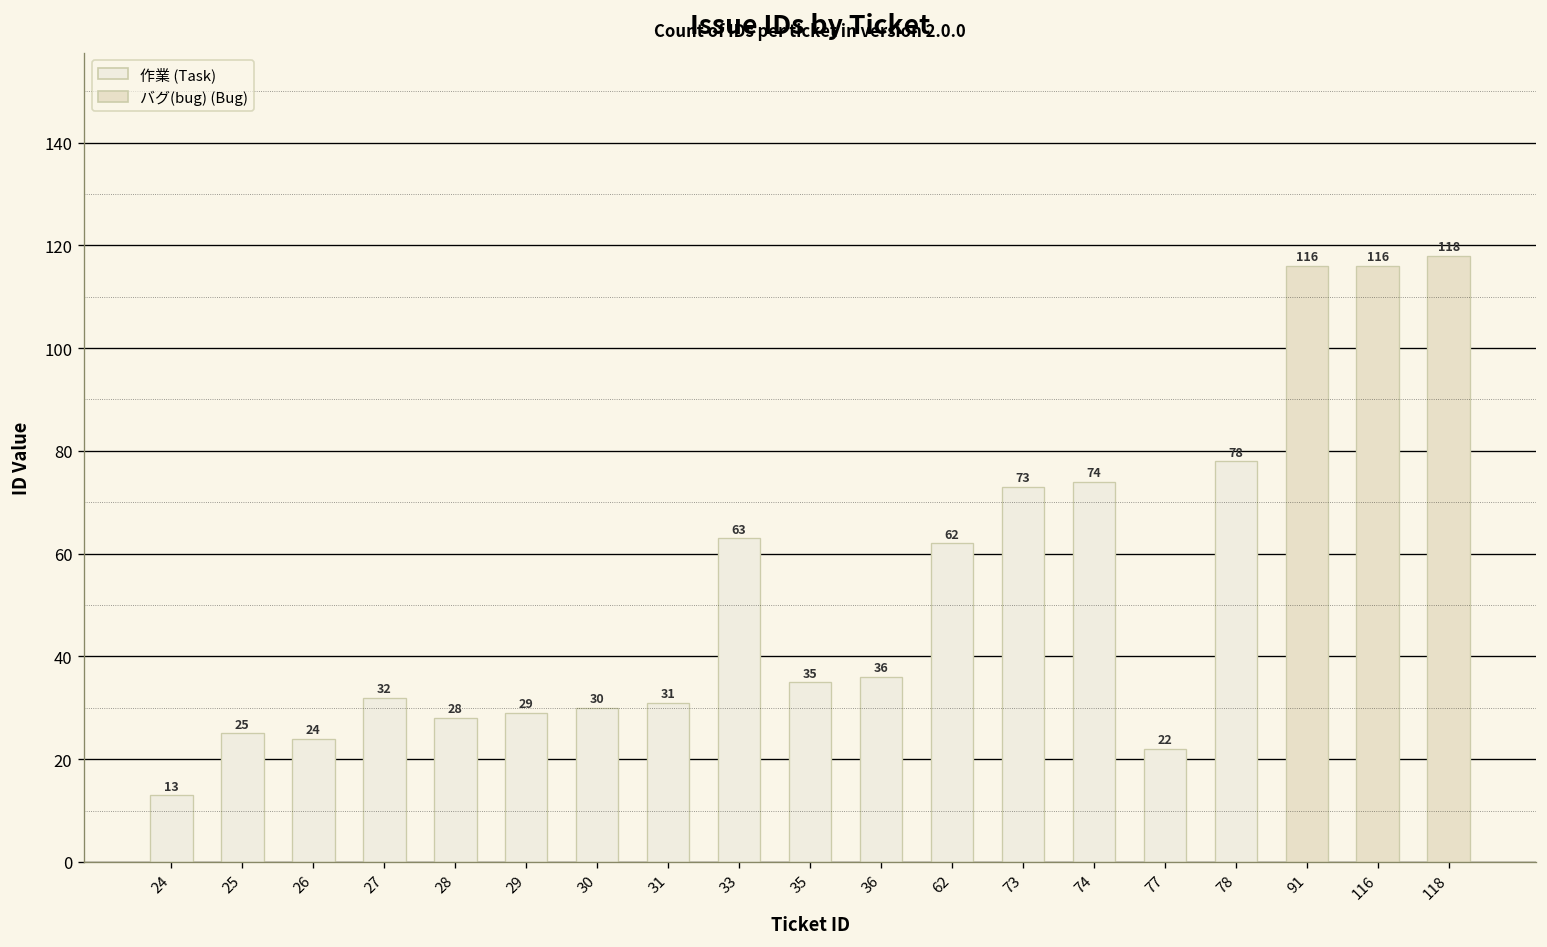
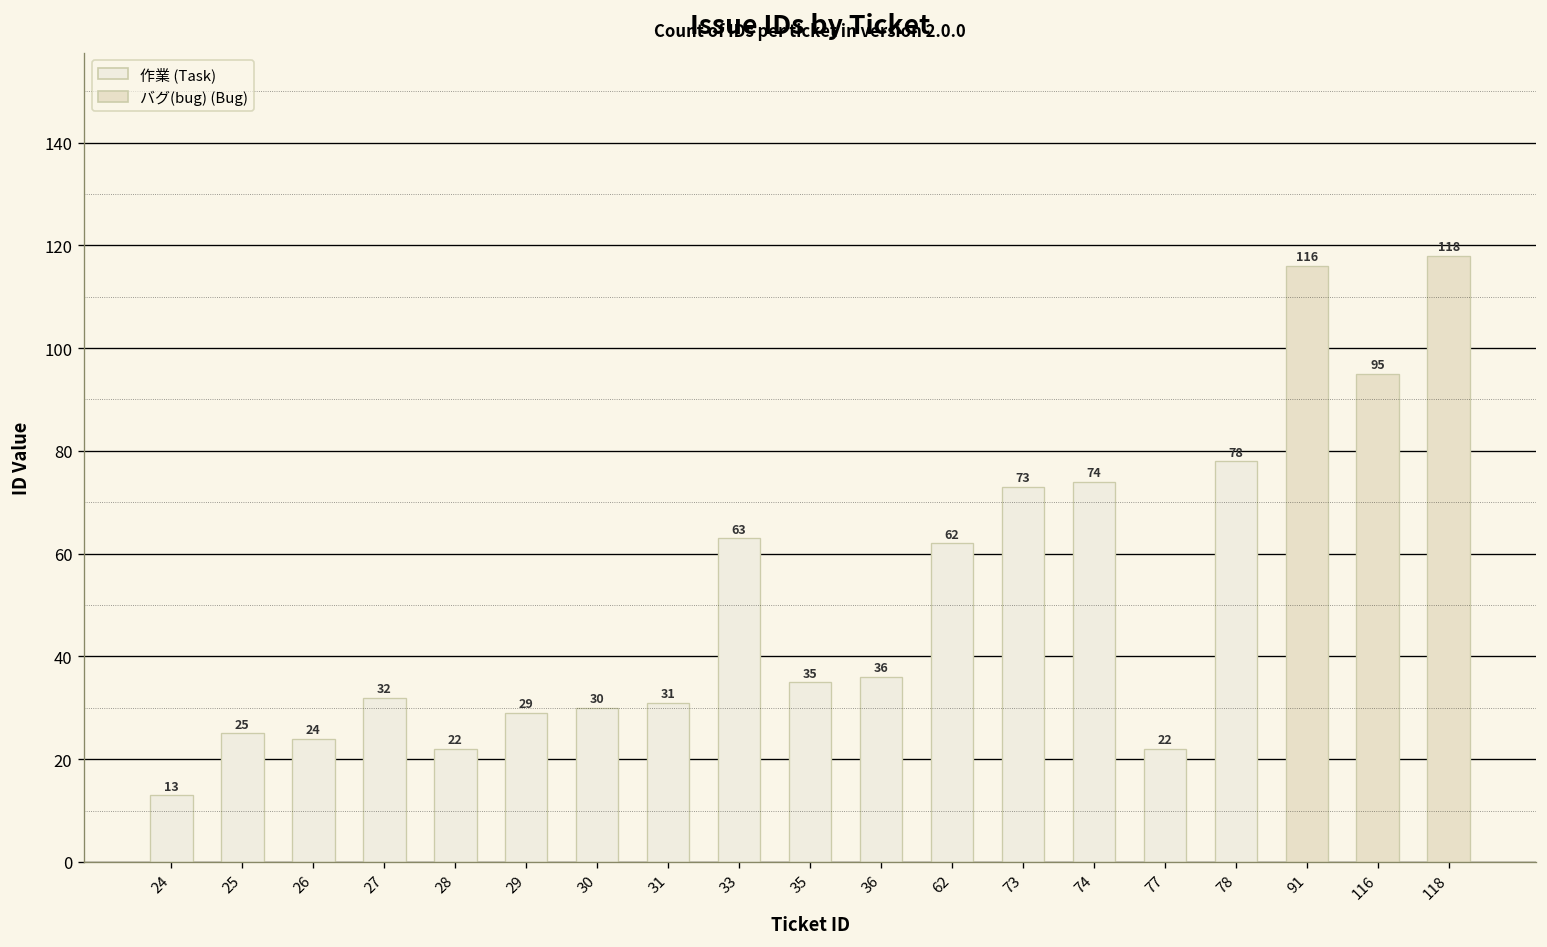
28: 28 -> 22
116: 116 -> 95
